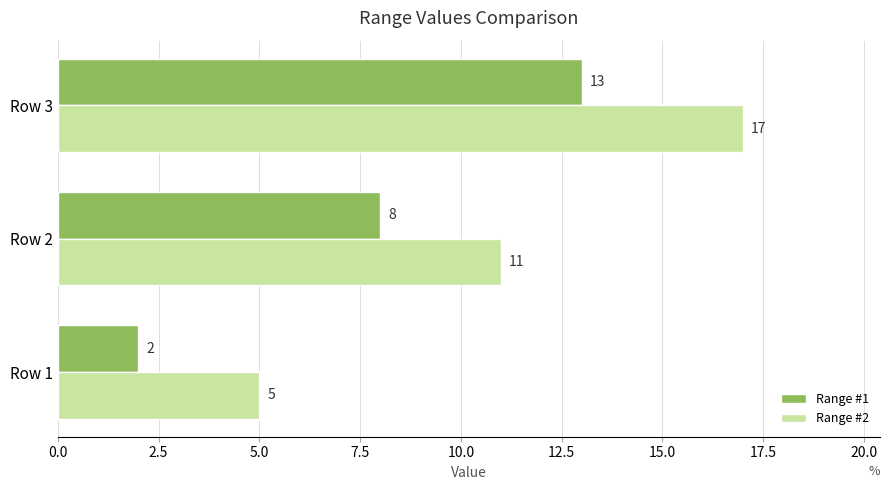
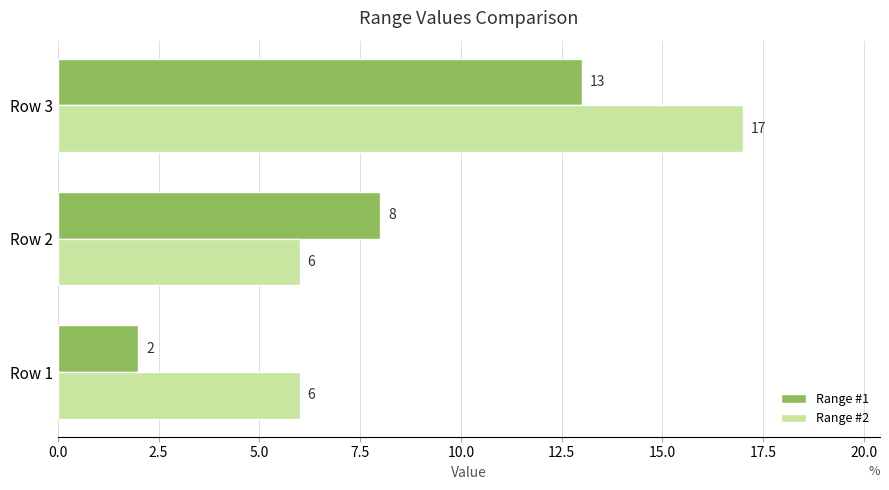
Range #2, Row 2: 11 -> 6
Range #2, Row 1: 5 -> 6
